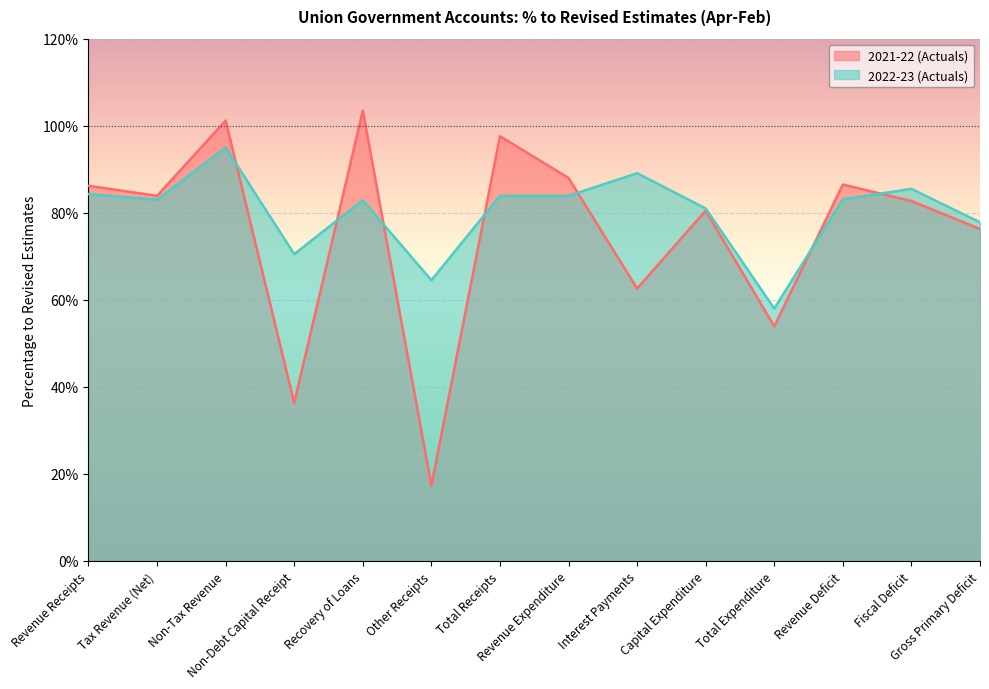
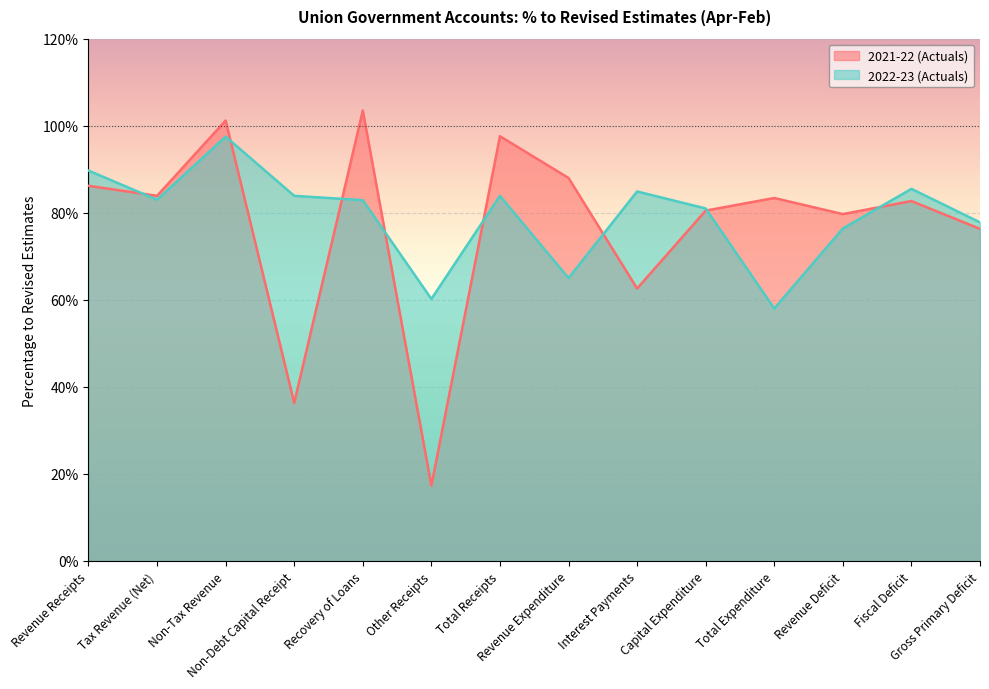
2022-23 (Actuals), Revenue Receipts: 84% -> 90%
2022-23 (Actuals), Non-Tax Revenue: 95% -> 98%
2022-23 (Actuals), Non-Debt Capital Receipt: 71% -> 84%
2022-23 (Actuals), Other Receipts: 65% -> 60%
2022-23 (Actuals), Revenue Expenditure: 84% -> 65%
2022-23 (Actuals), Interest Payments: 89% -> 85%
2021-22 (Actuals), Total Expenditure: 54% -> 83%
2021-22 (Actuals), Revenue Deficit: 87% -> 80%
2022-23 (Actuals), Revenue Deficit: 83% -> 76%
